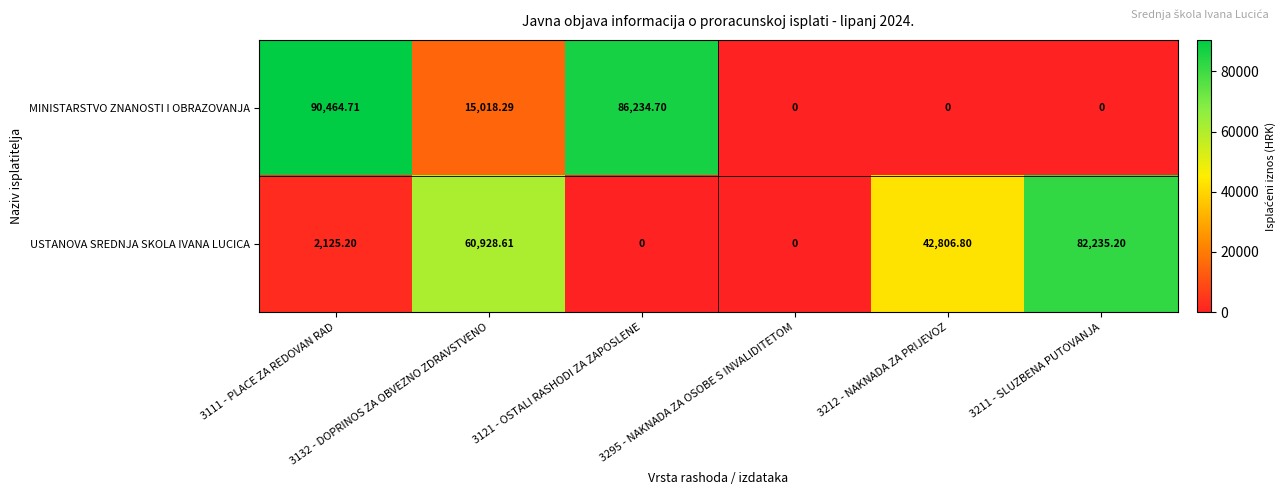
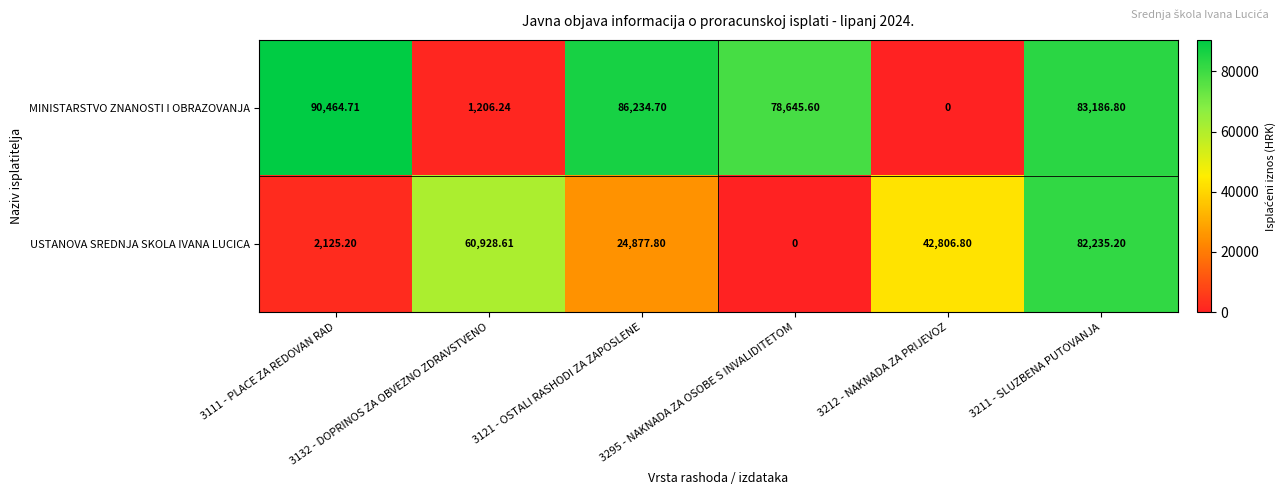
MINISTARSTVO ZNANOSTI I OBRAZOVANJA, 3132 - DOPRINOS ZA OBVEZNO ZDRAVSTVENO: 15,018.29 -> 1,206.24
MINISTARSTVO ZNANOSTI I OBRAZOVANJA, 3295 - NAKNADA ZA OSOBE S INVALIDITETOM: 0 -> 78,645.60
MINISTARSTVO ZNANOSTI I OBRAZOVANJA, 3211 - SLUZBENA PUTOVANJA: 0 -> 83,186.80
USTANOVA SREDNJA SKOLA IVANA LUCICA, 3121 - OSTALI RASHODI ZA ZAPOSLENE: 0 -> 24,877.80
